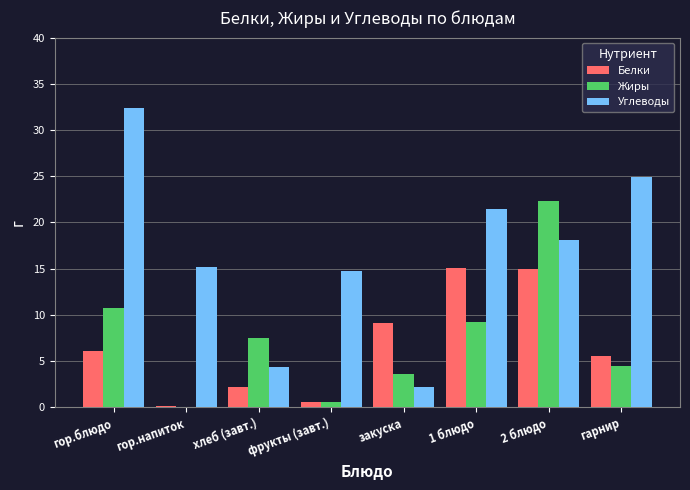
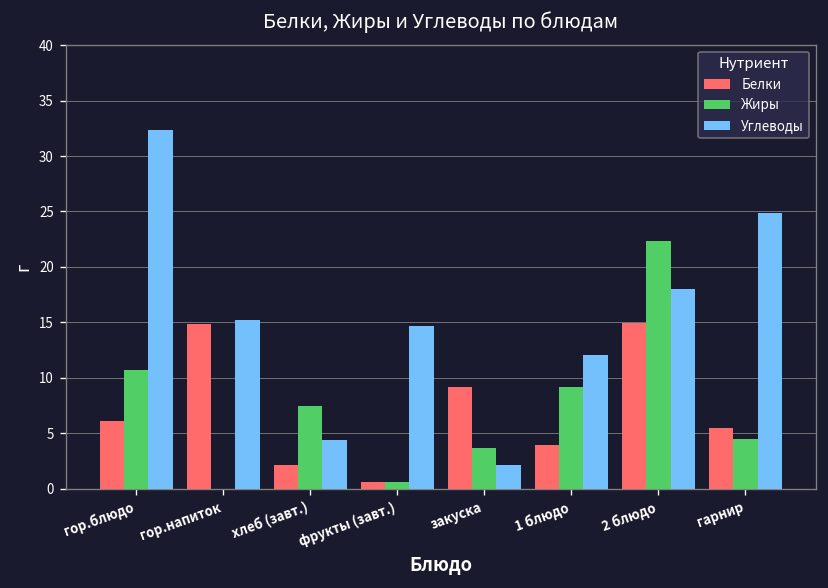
Белки, гор.напиток: 0 -> 15
Белки, 1 блюдо: 15 -> 4
Углеводы, 1 блюдо: 21 -> 12
